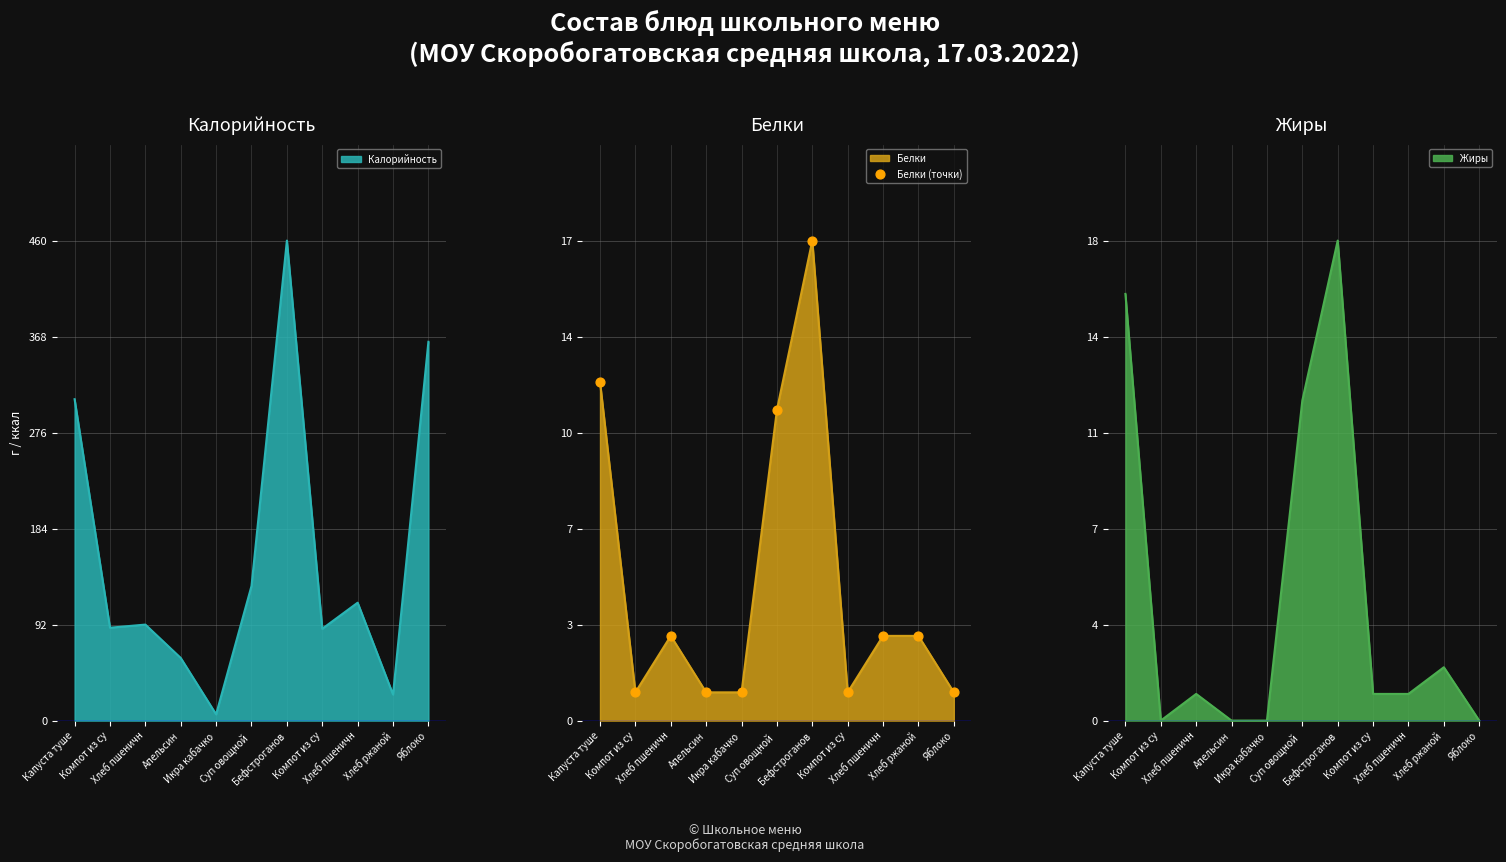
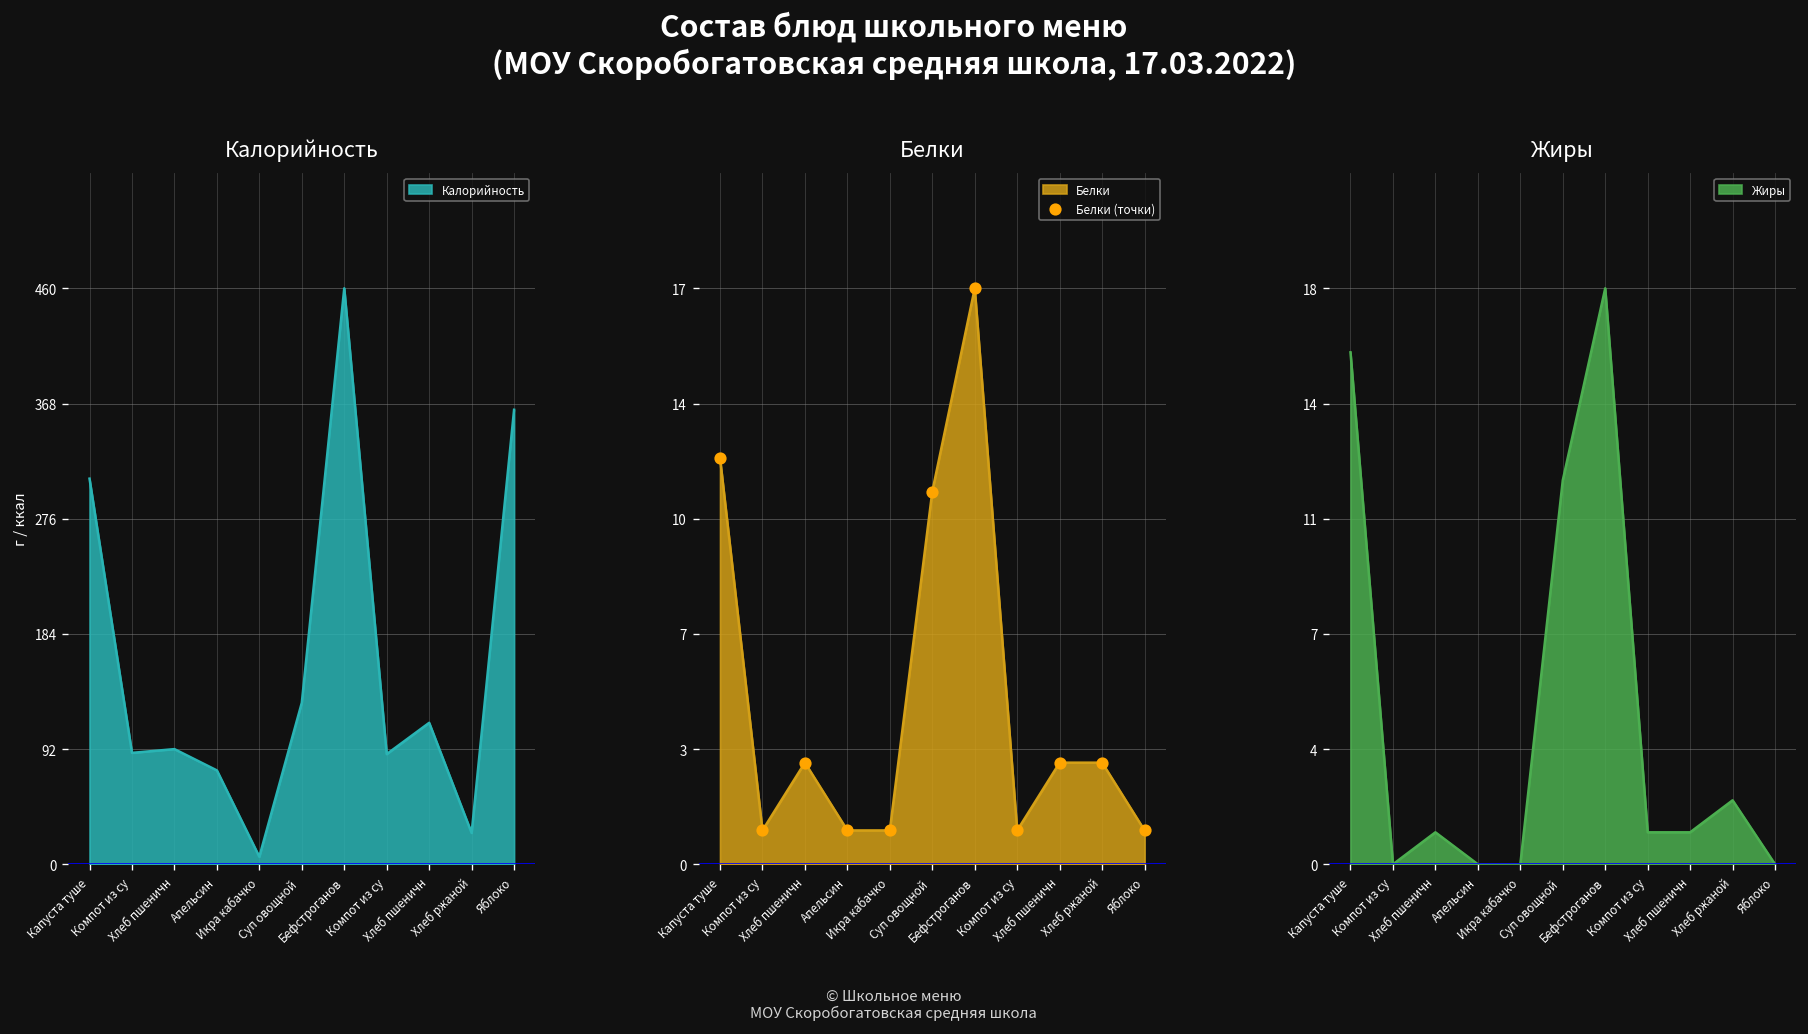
Калорийность, Апельсин: 60 -> 75
